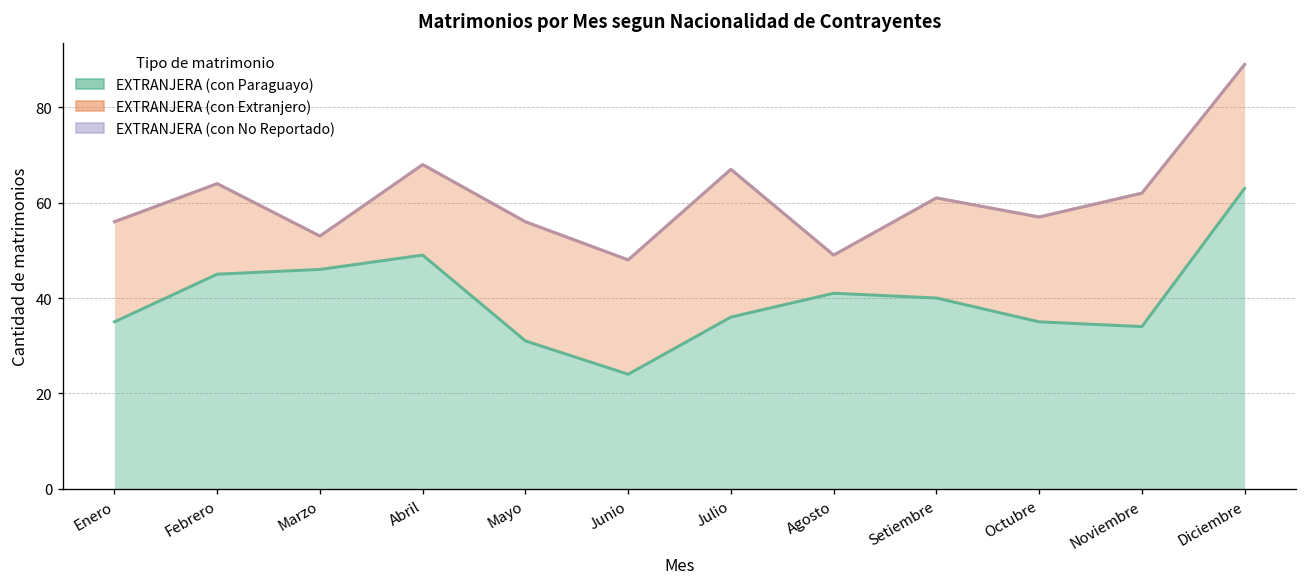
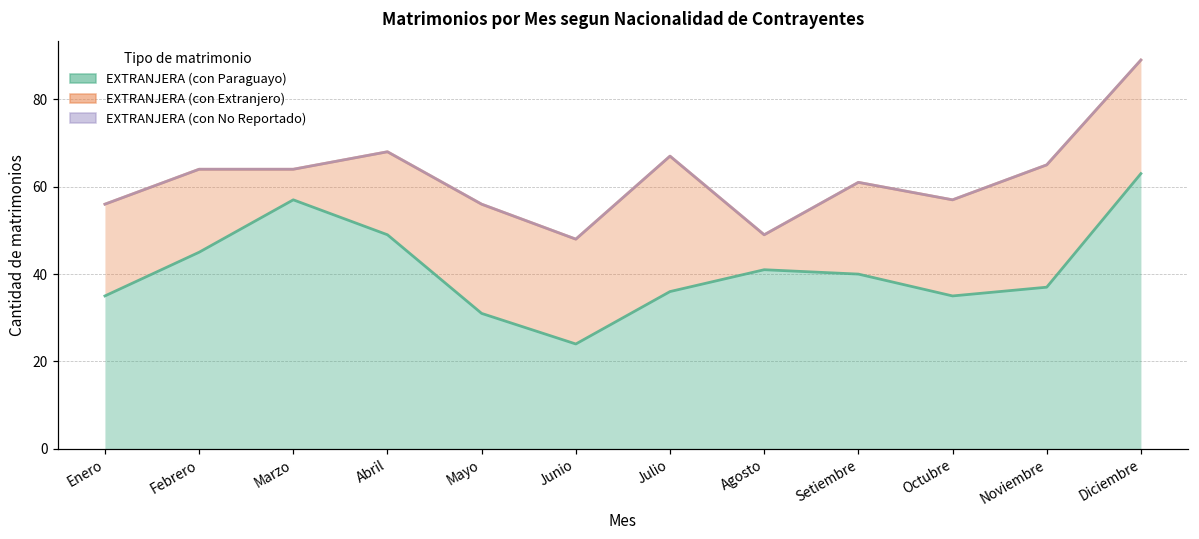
EXTRANJERA (con Paraguayo), Marzo: 46 -> 57
EXTRANJERA (con Paraguayo), Noviembre: 34 -> 37
